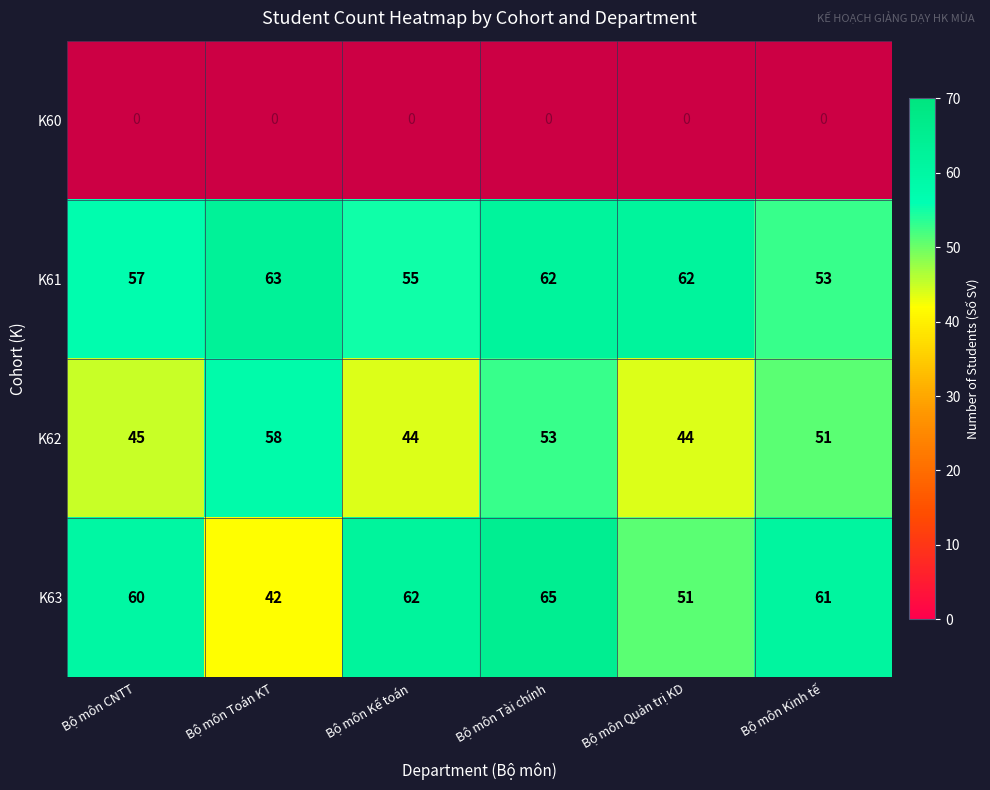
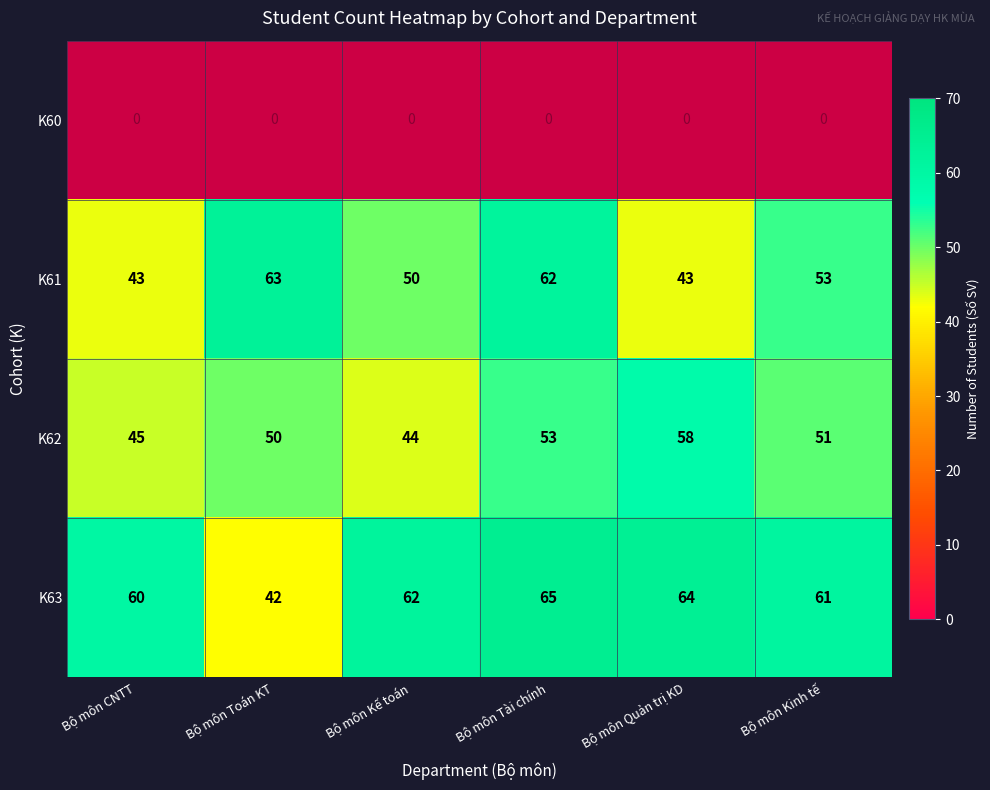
K61, Bộ môn CNTT: 57 -> 43
K61, Bộ môn Kế toán: 55 -> 50
K61, Bộ môn Quản trị KD: 62 -> 43
K62, Bộ môn Toán KT: 58 -> 50
K62, Bộ môn Quản trị KD: 44 -> 58
K63, Bộ môn Quản trị KD: 51 -> 64
